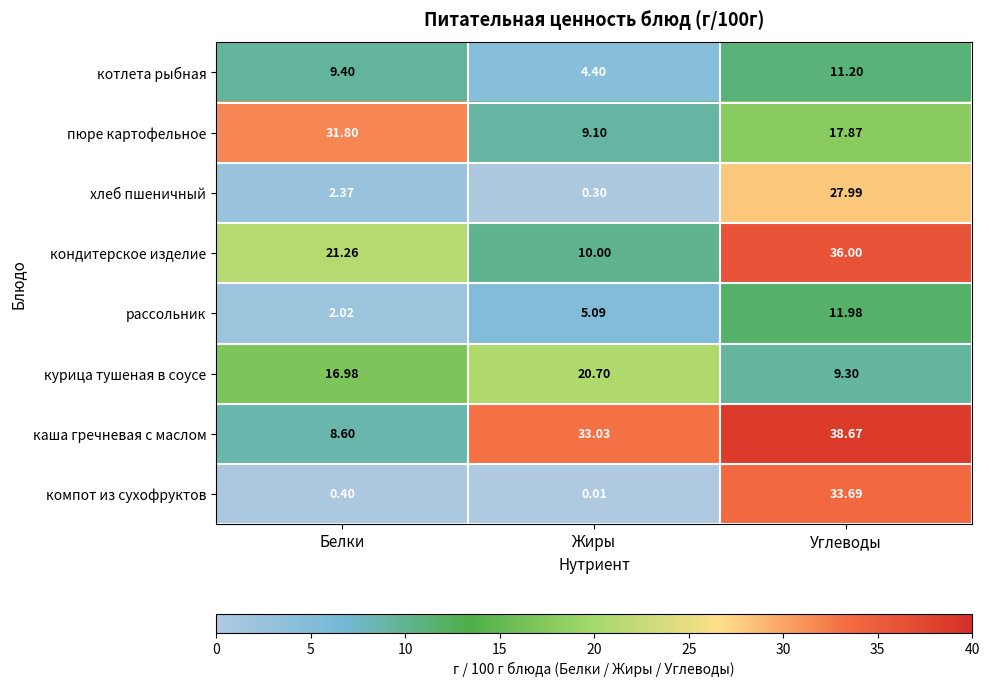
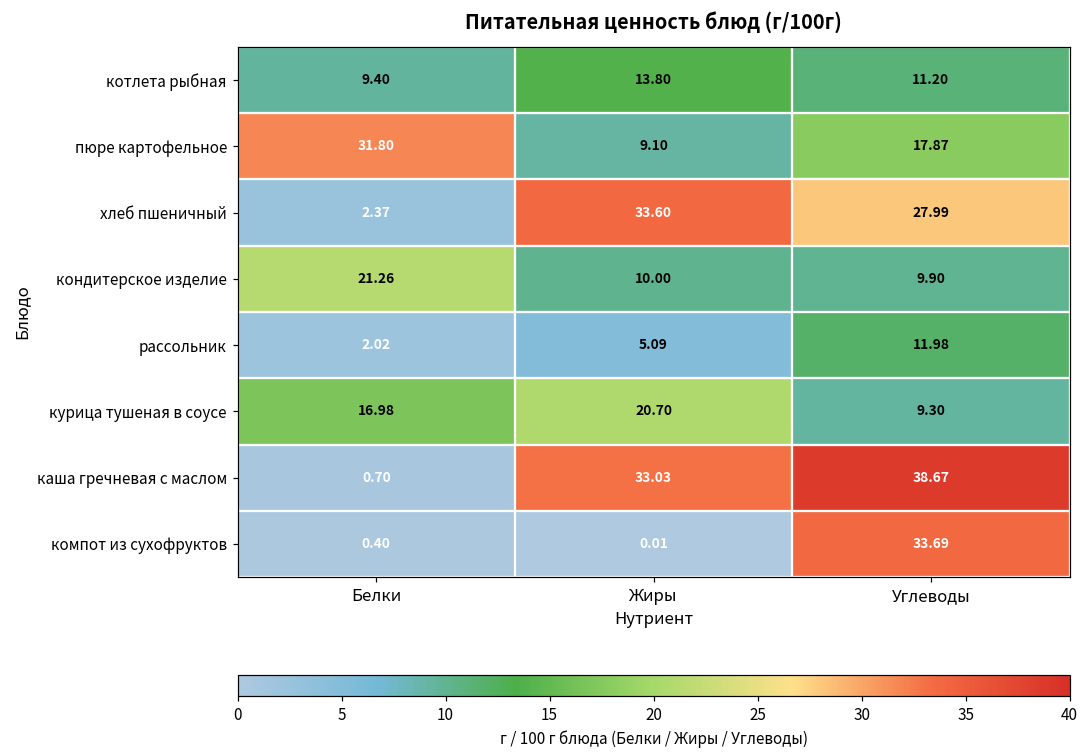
котлета рыбная, Жиры: 4.40 -> 13.80
хлеб пшеничный, Жиры: 0.30 -> 33.60
кондитерское изделие, Углеводы: 36.00 -> 9.90
каша гречневая с маслом, Белки: 8.60 -> 0.70
